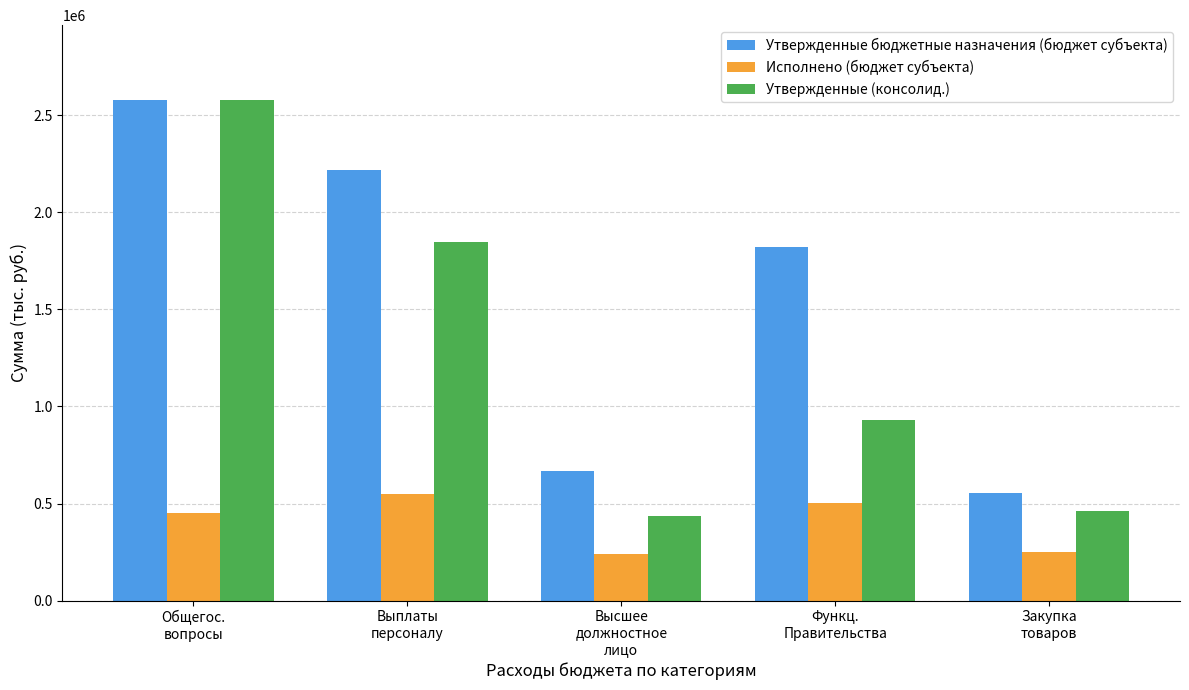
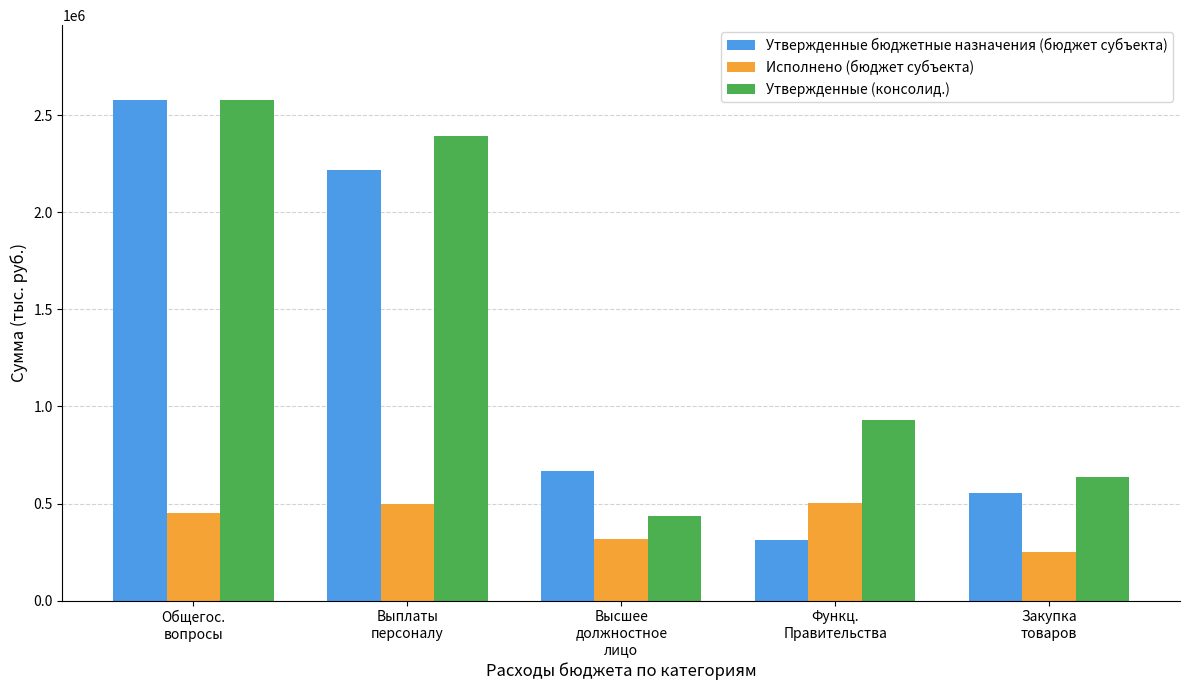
Исполнено (бюджет субъекта), Выплаты персоналу: 550000 -> 500000
Утвержденные (консолид.), Выплаты персоналу: 1850000 -> 2390000
Исполнено (бюджет субъекта), Высшее должностное лицо: 240000 -> 320000
Утвержденные бюджетные назначения (бюджет субъекта), Функц. Правительства: 1820000 -> 310000
Утвержденные (консолид.), Закупка товаров: 460000 -> 640000
